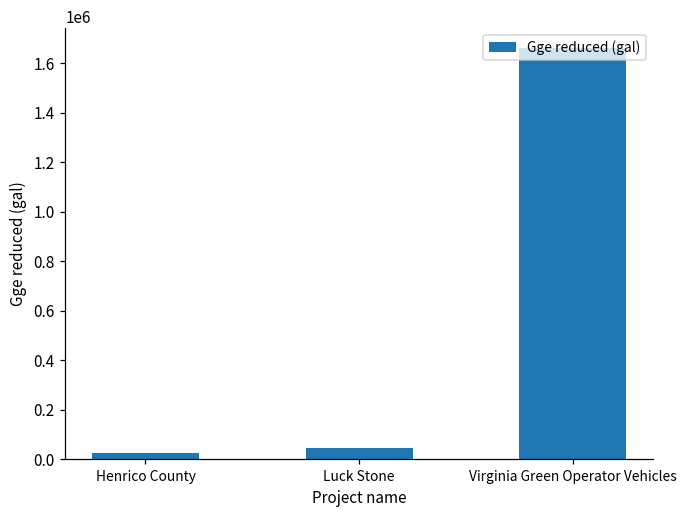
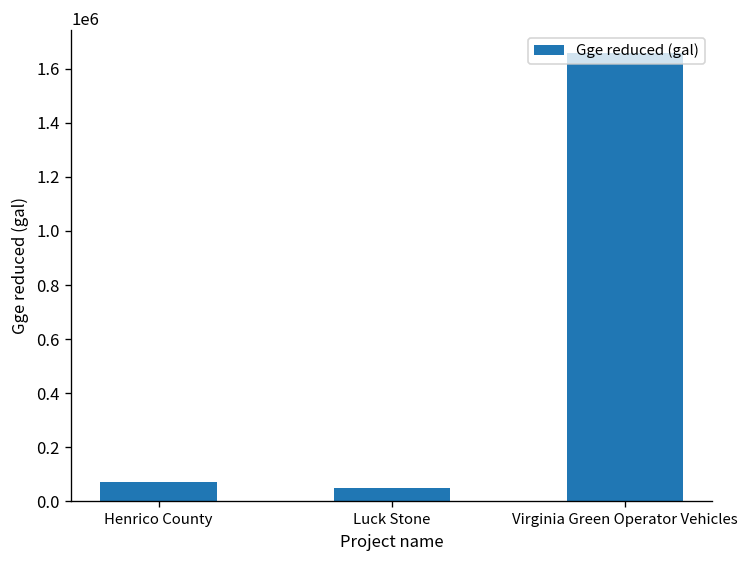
Henrico County: 30000 -> 70000
